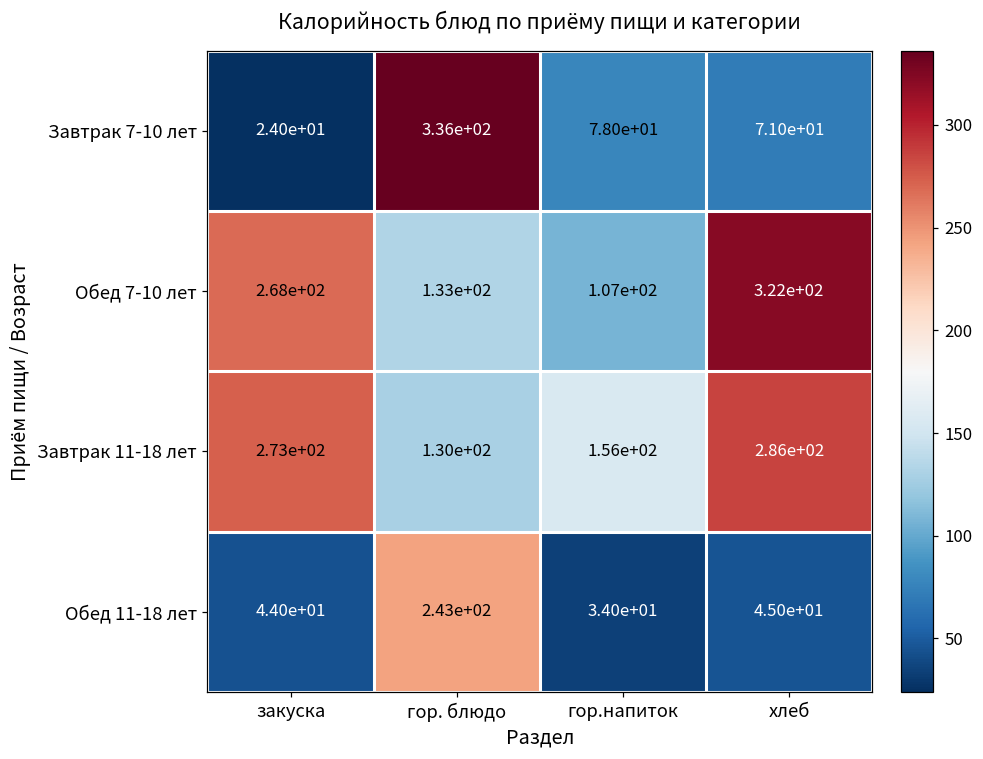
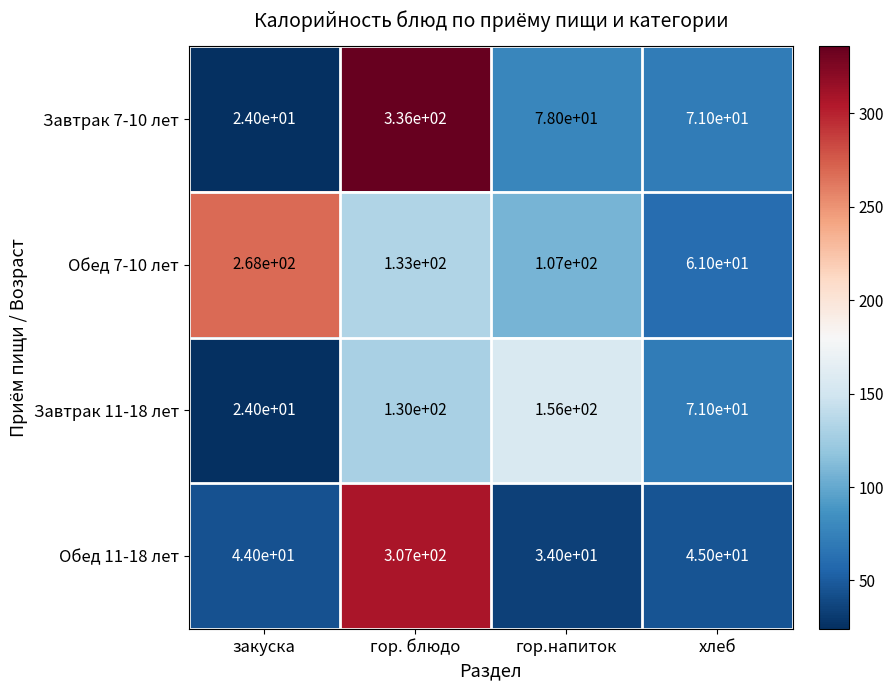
Обед 7-10 лет, хлеб: 3.22e+02 -> 6.10e+01
Завтрак 11-18 лет, закуска: 2.73e+02 -> 2.40e+01
Завтрак 11-18 лет, хлеб: 2.86e+02 -> 7.10e+01
Обед 11-18 лет, гор. блюдо: 2.43e+02 -> 3.07e+02
